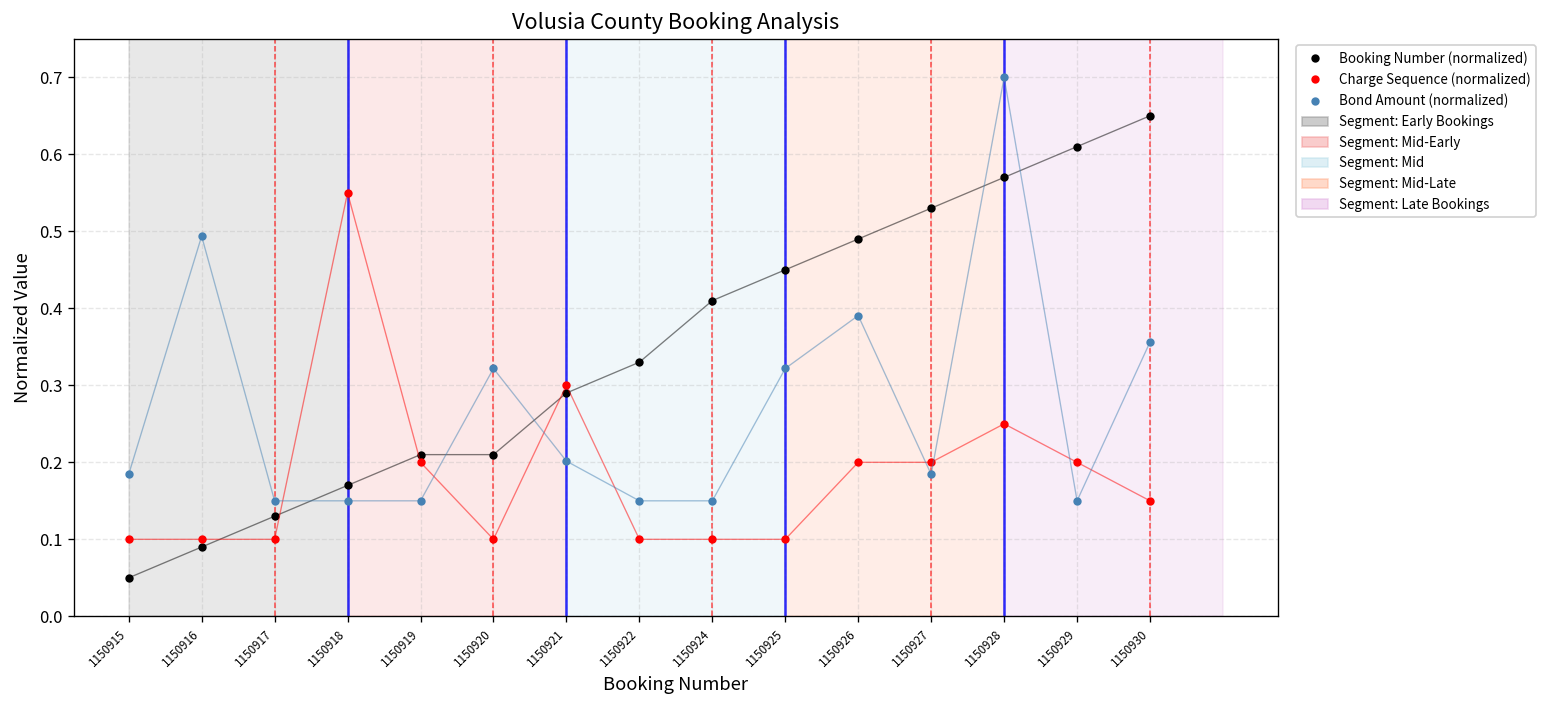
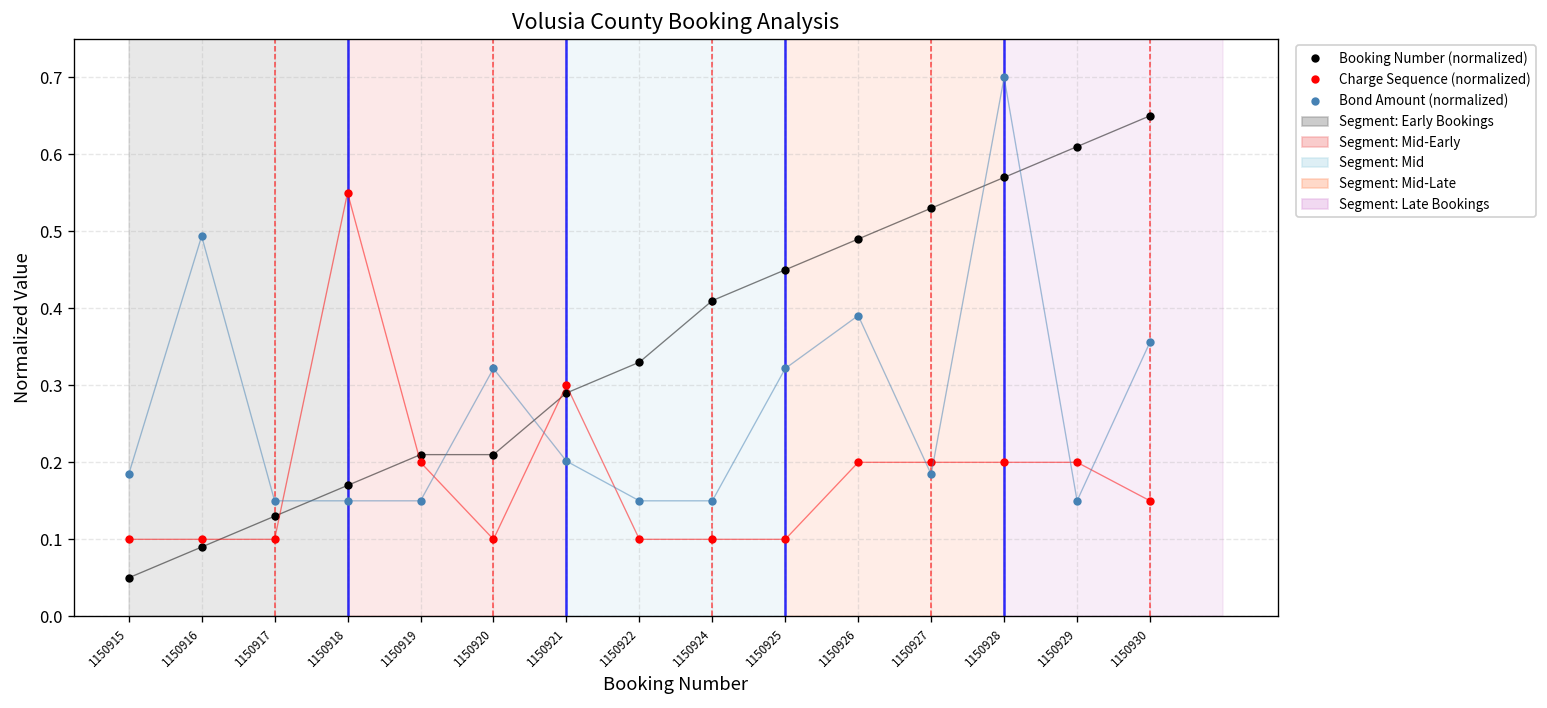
Charge Sequence (normalized), 1150928: 0.25 -> 0.20
